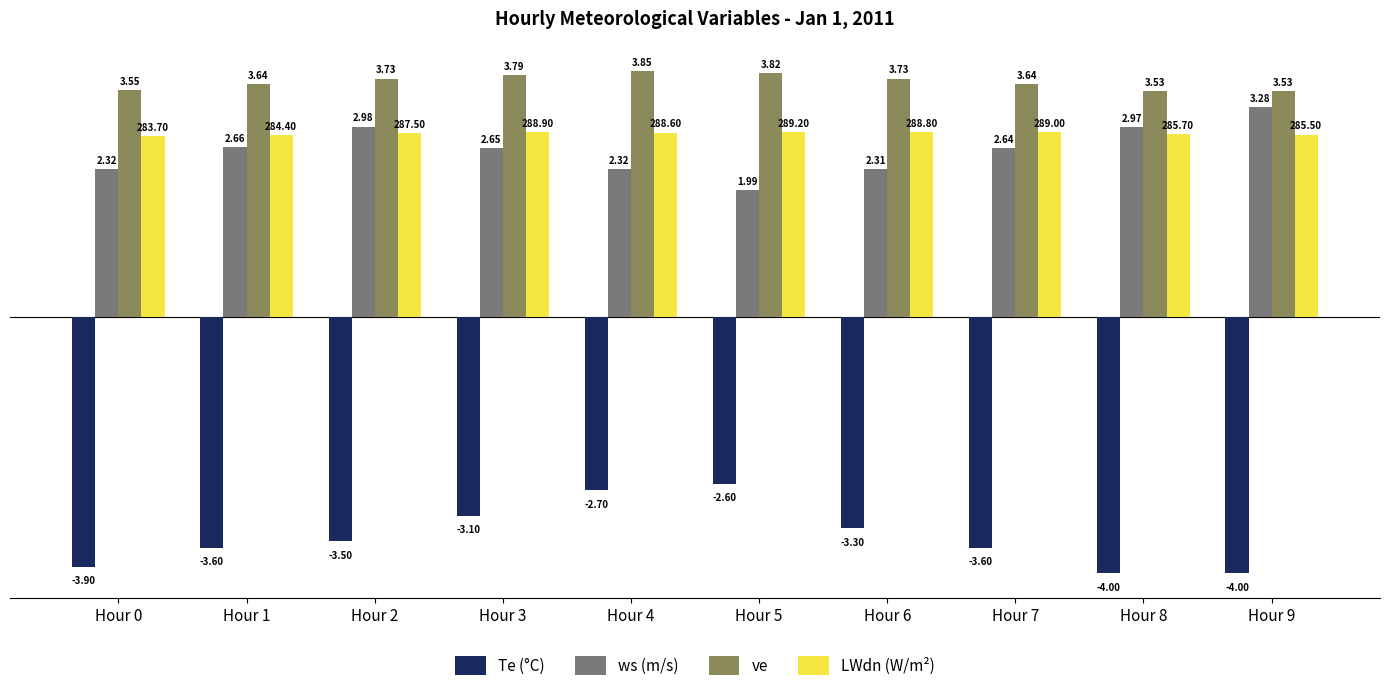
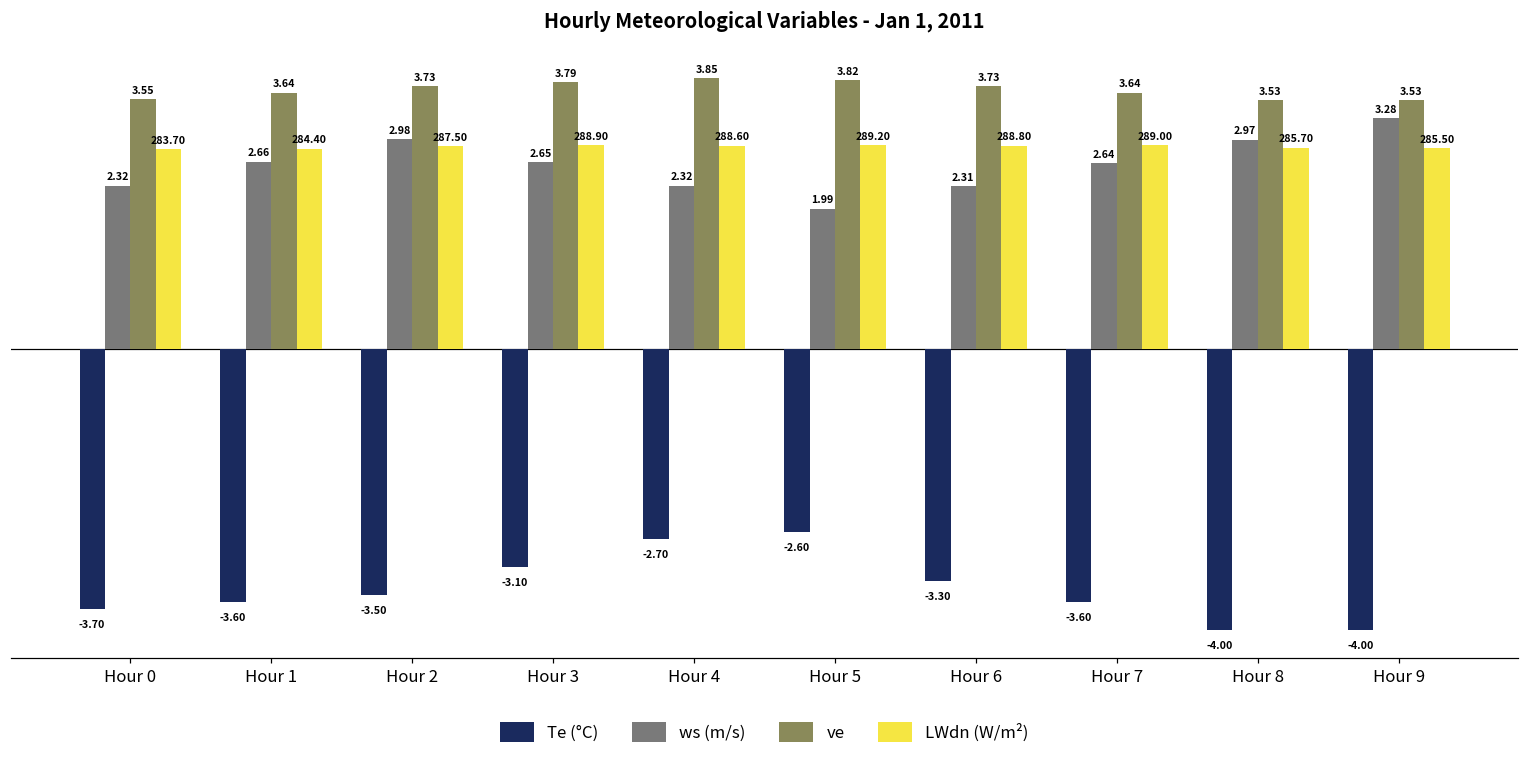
Te (°C), Hour 0: -3.90 -> -3.70
